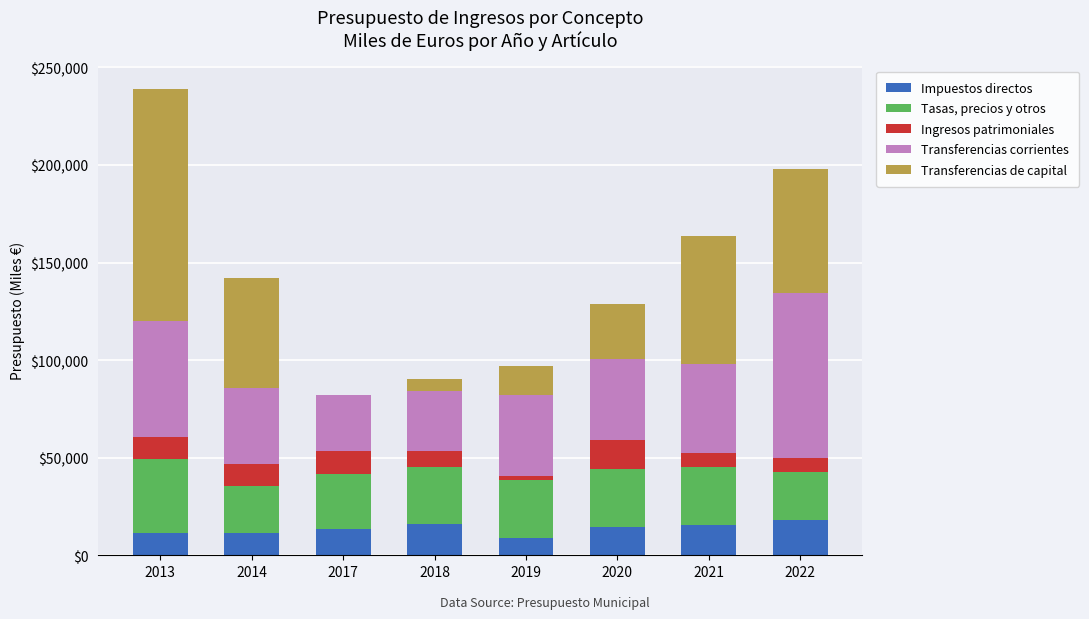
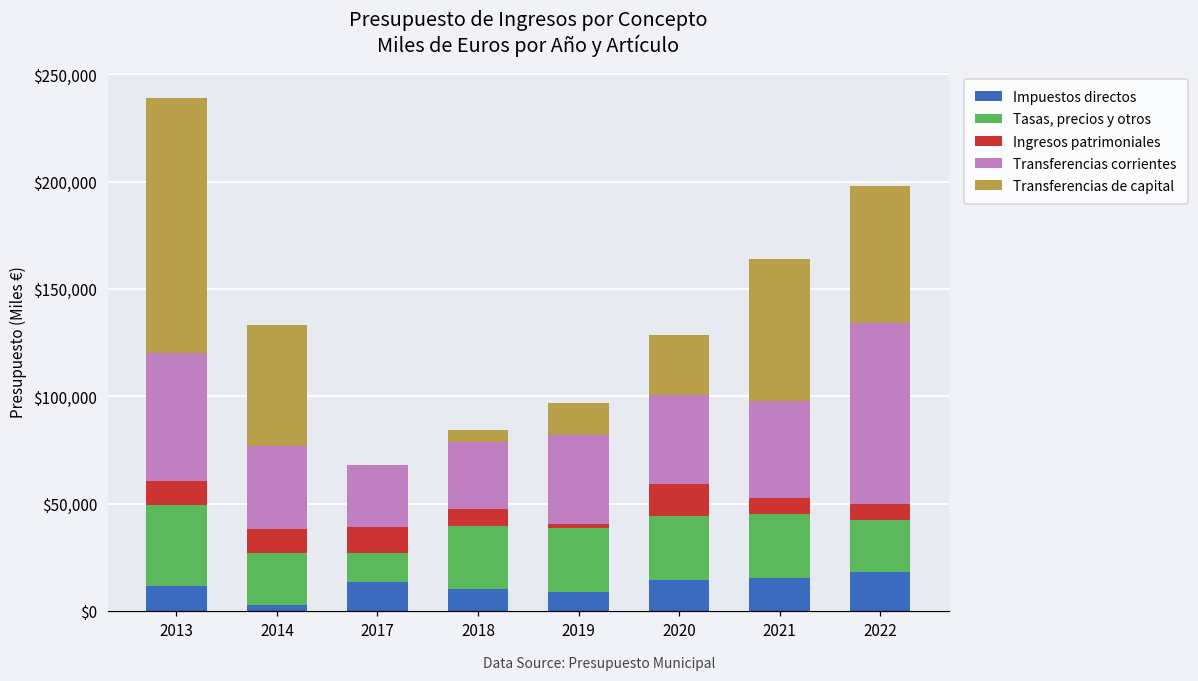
Impuestos directos, 2014: $11,000 -> $3,000
Tasas, precios y otros, 2017: $28,000 -> $13,000
Impuestos directos, 2018: $16,000 -> $10,000
